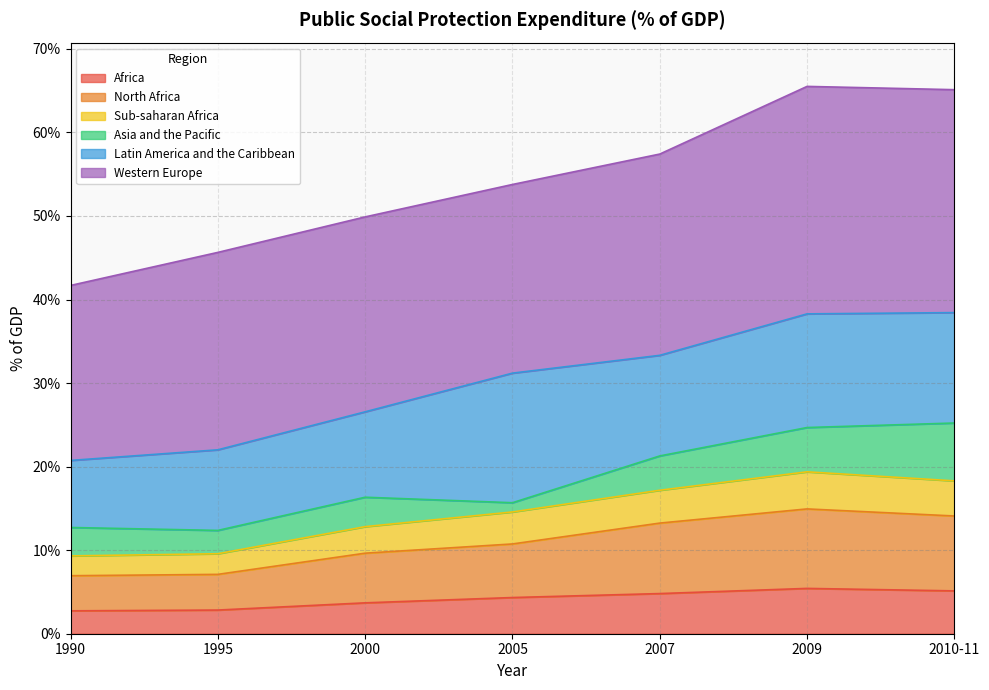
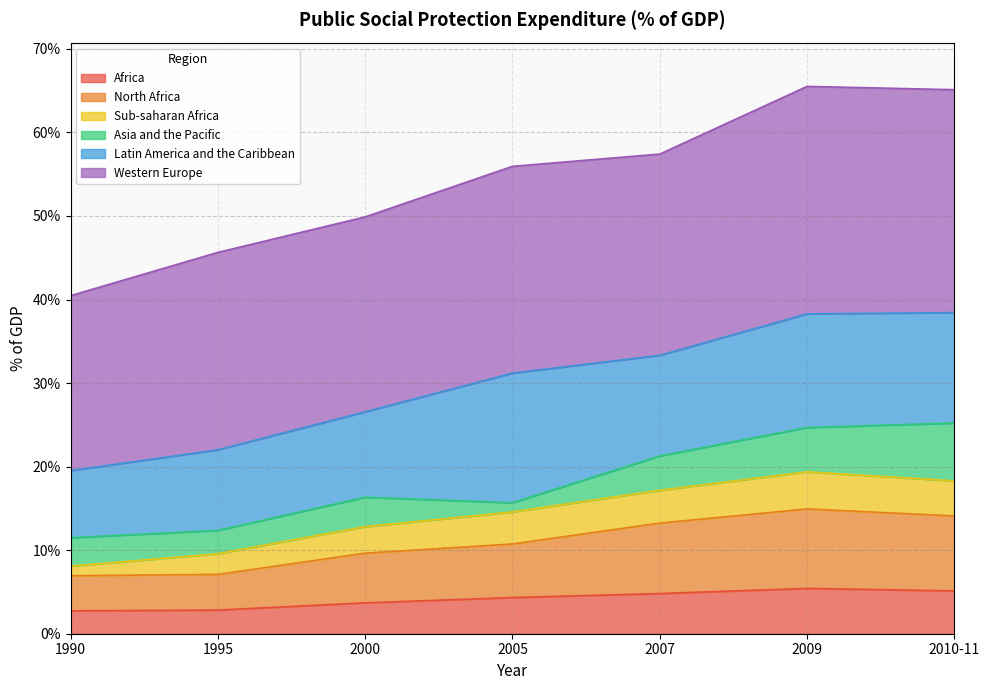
Sub-saharan Africa, 1990: 2% -> 1%
Western Europe, 2005: 23% -> 25%
